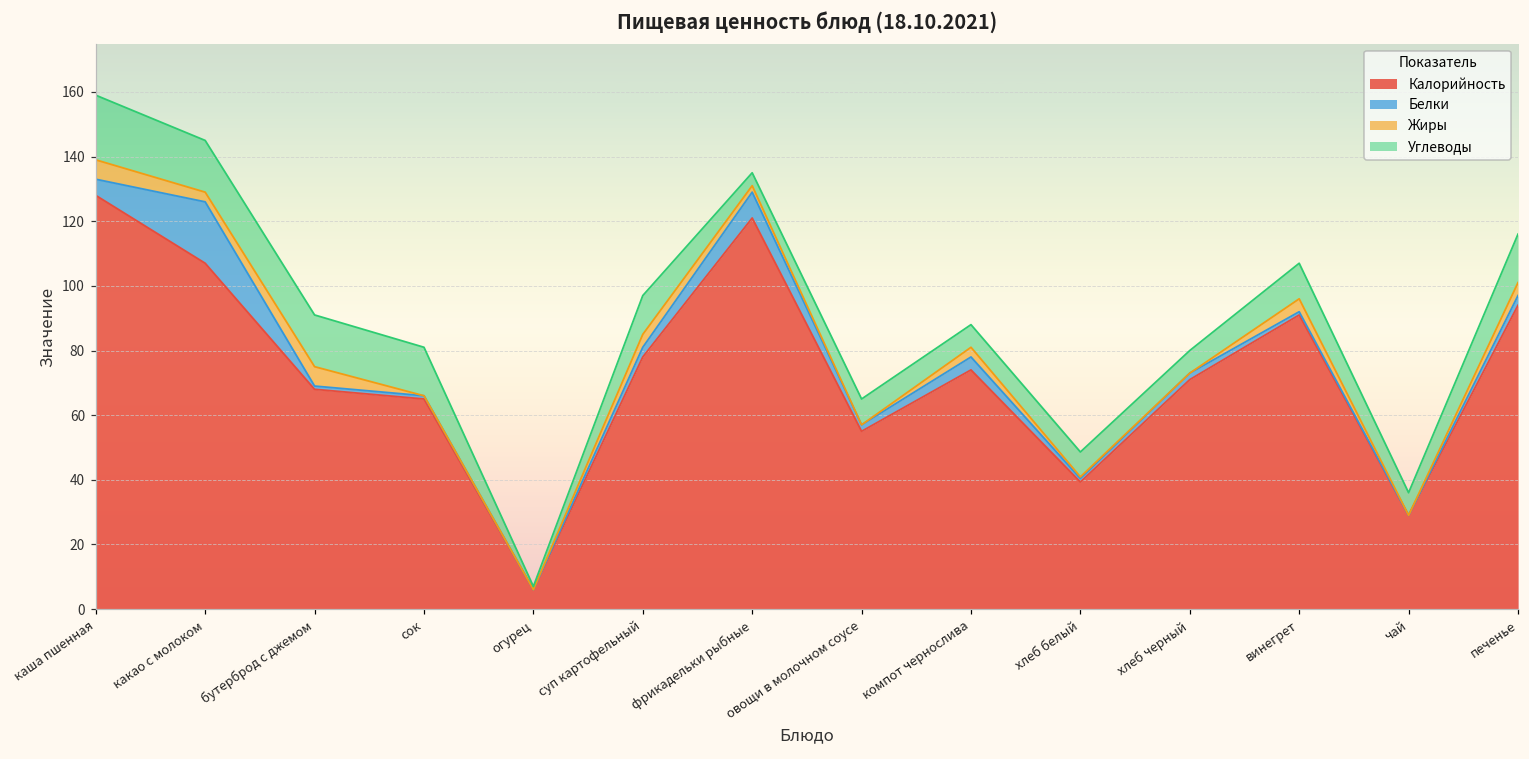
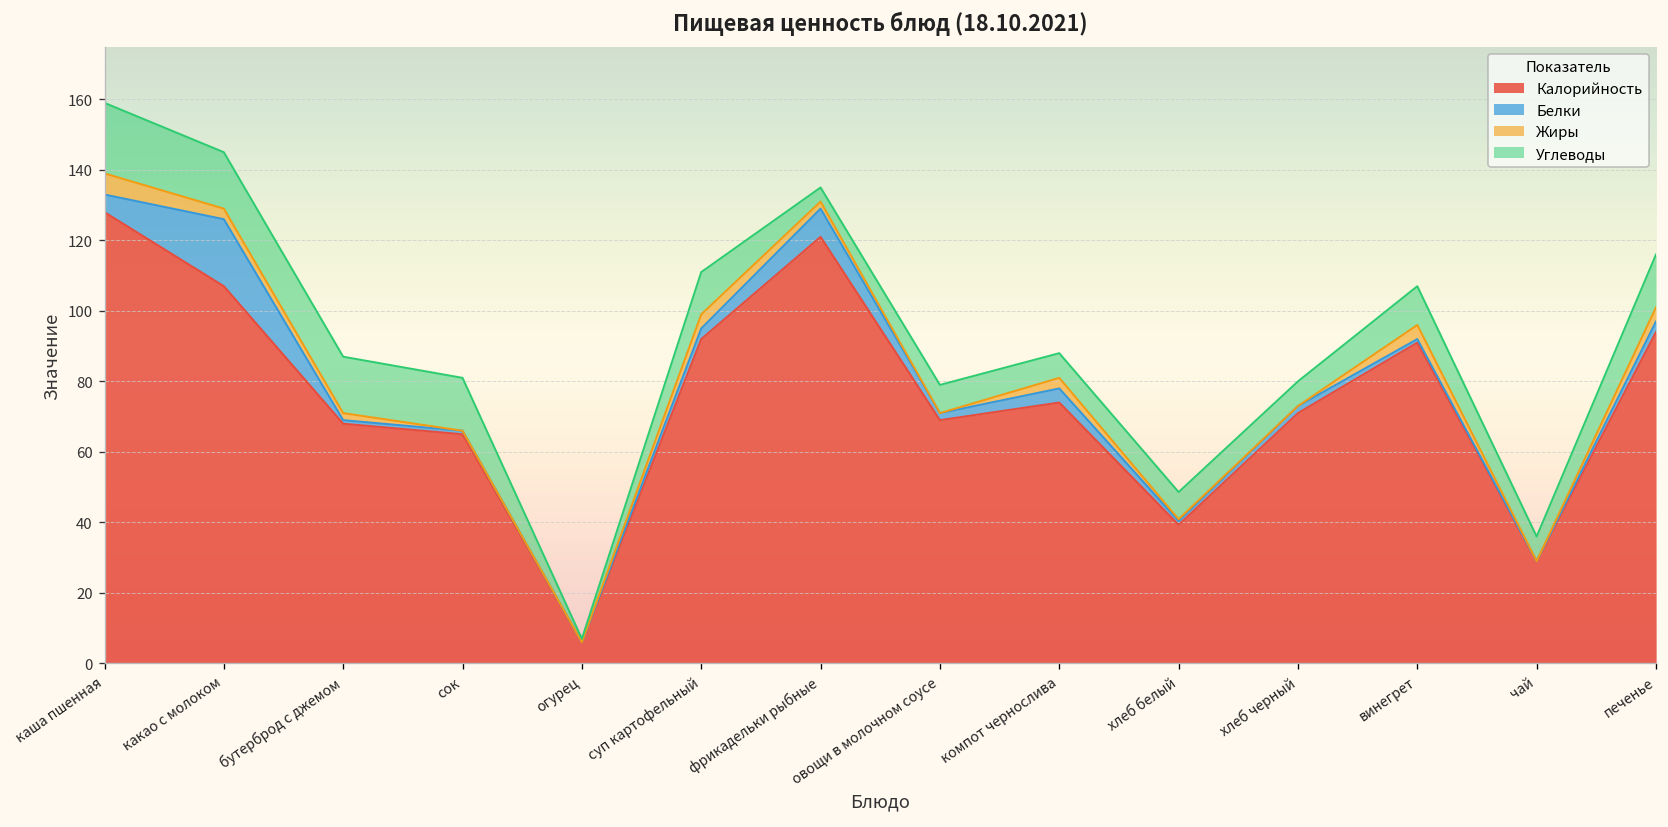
Жиры, бутерброд с джемом: 6 -> 2
Калорийность, суп картофельный: 78 -> 92
Калорийность, овощи в молочном соусе: 55 -> 69
